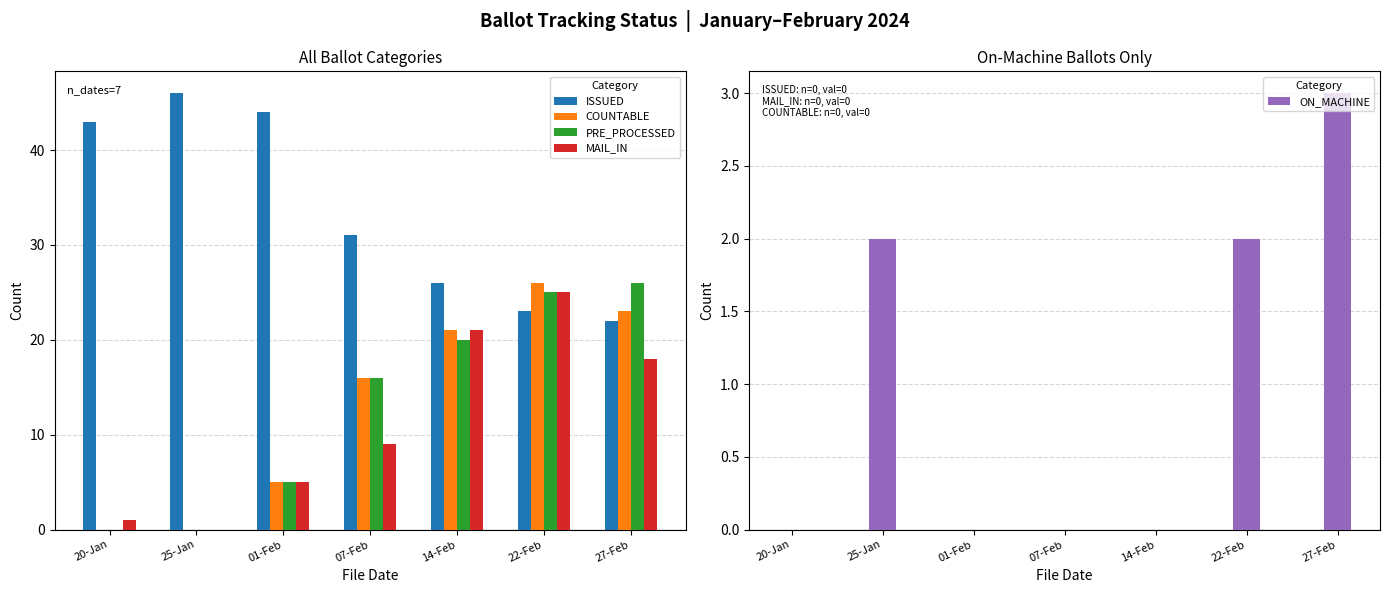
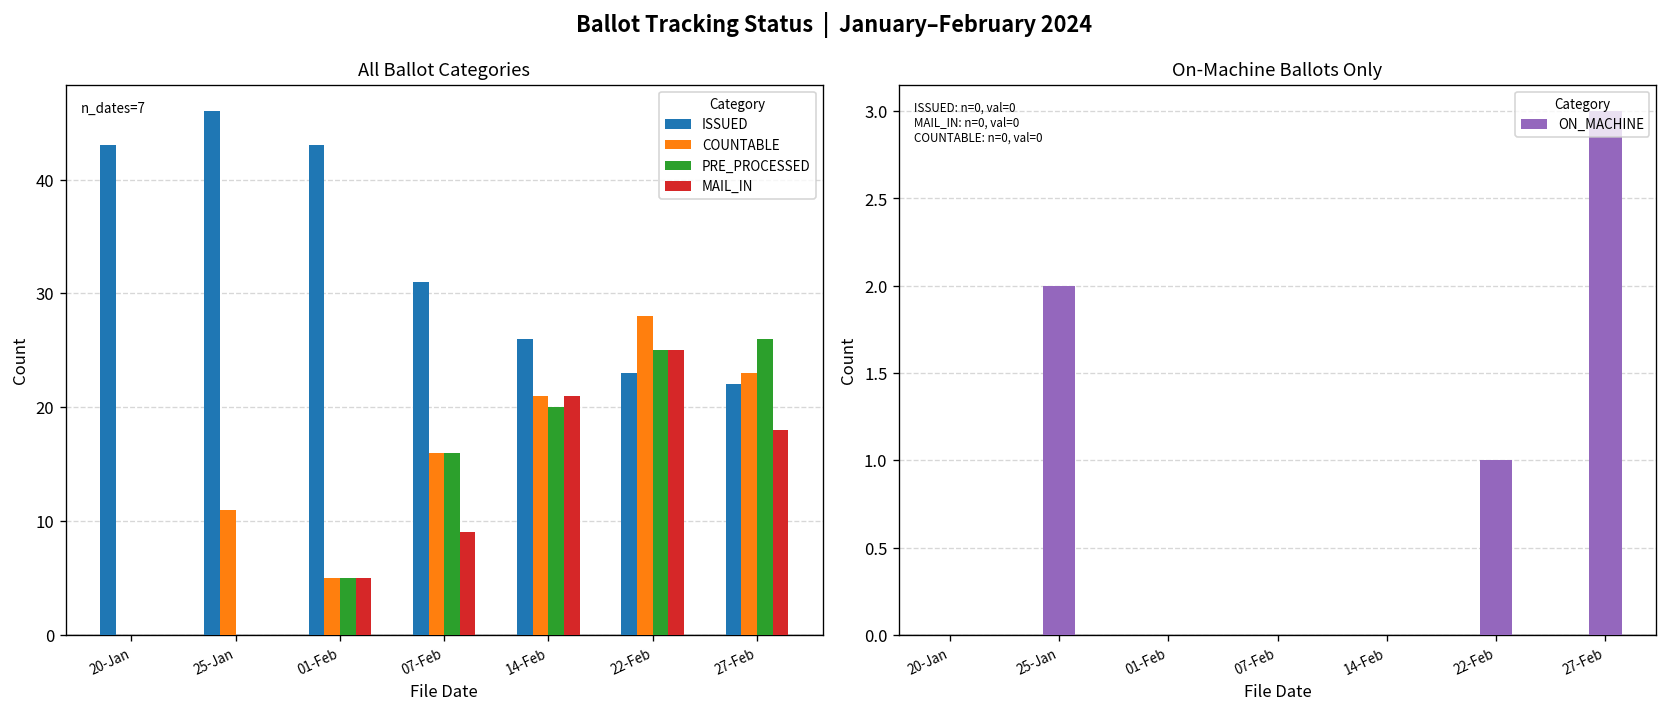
All Ballot Categories, MAIL_IN, 20-Jan: 1 -> 0
All Ballot Categories, COUNTABLE, 25-Jan: 0 -> 11
All Ballot Categories, ISSUED, 01-Feb: 44 -> 43
All Ballot Categories, COUNTABLE, 22-Feb: 26 -> 28
On-Machine Ballots Only, 22-Feb: 2 -> 1
